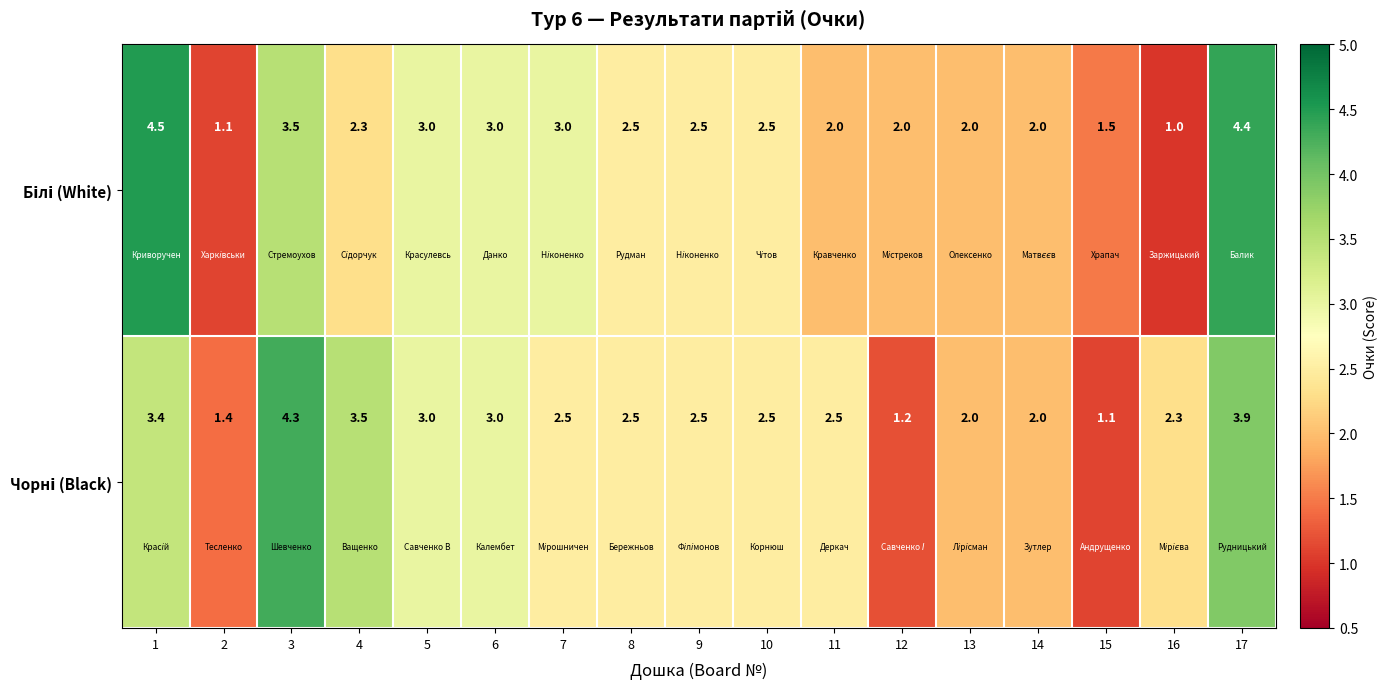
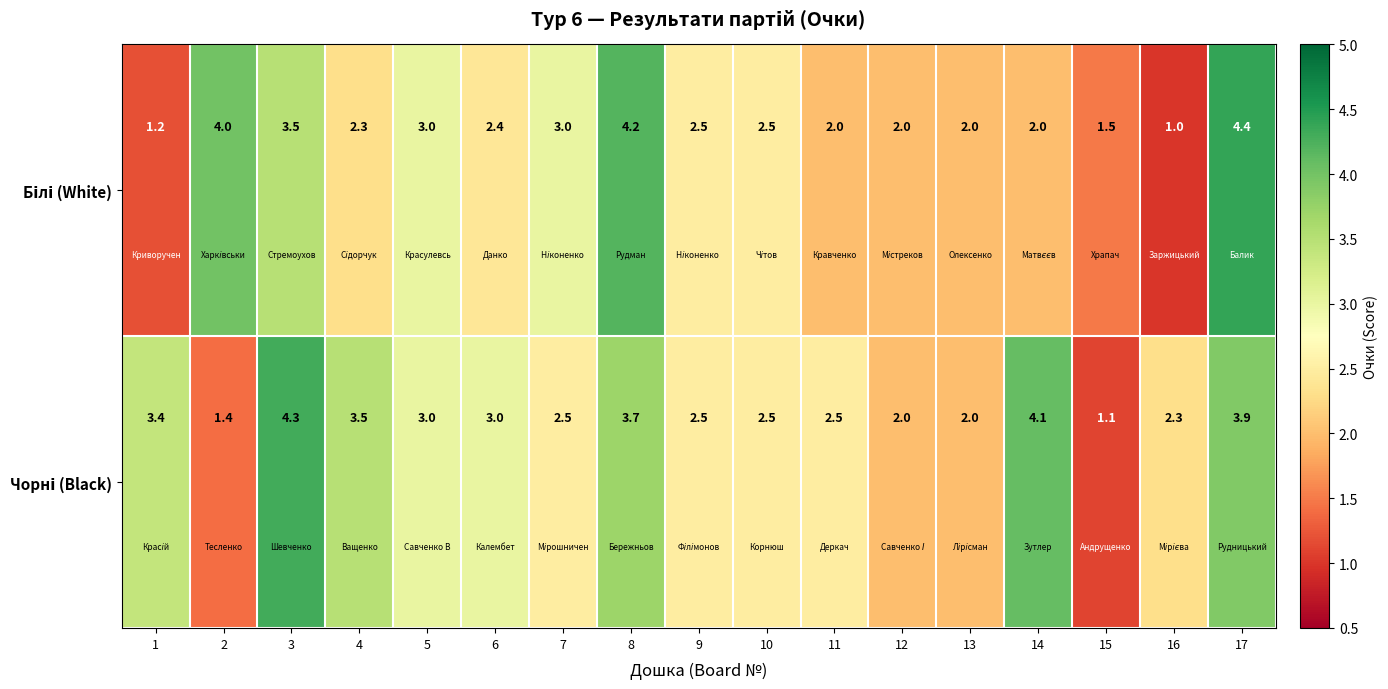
Білі (White), 1: 4.5 -> 1.2
Білі (White), 2: 1.1 -> 4.0
Білі (White), 6: 3.0 -> 2.4
Білі (White), 8: 2.5 -> 4.2
Чорні (Black), 8: 2.5 -> 3.7
Чорні (Black), 12: 1.2 -> 2.0
Чорні (Black), 14: 2.0 -> 4.1
